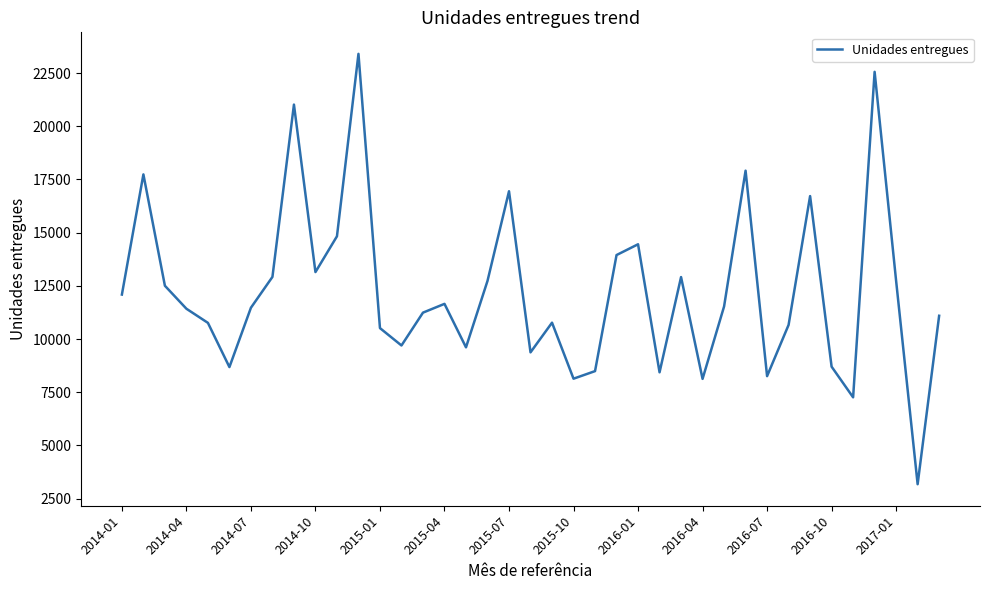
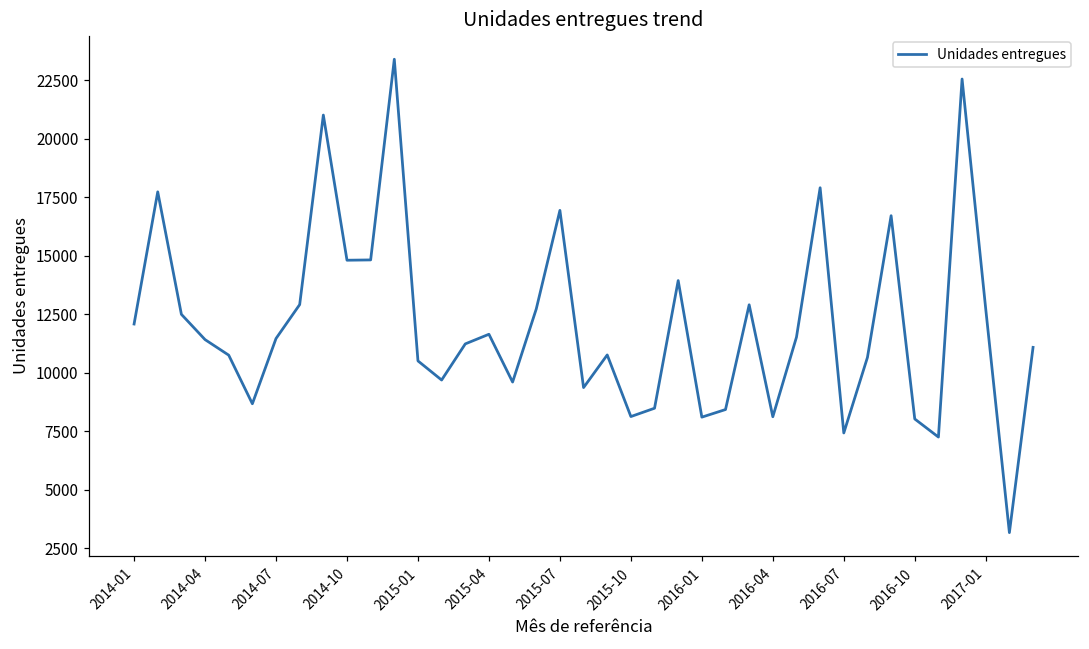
2014-10: 13100 -> 14800
2016-01: 14500 -> 8100
2016-07: 8300 -> 7400
2016-10: 8700 -> 8000
